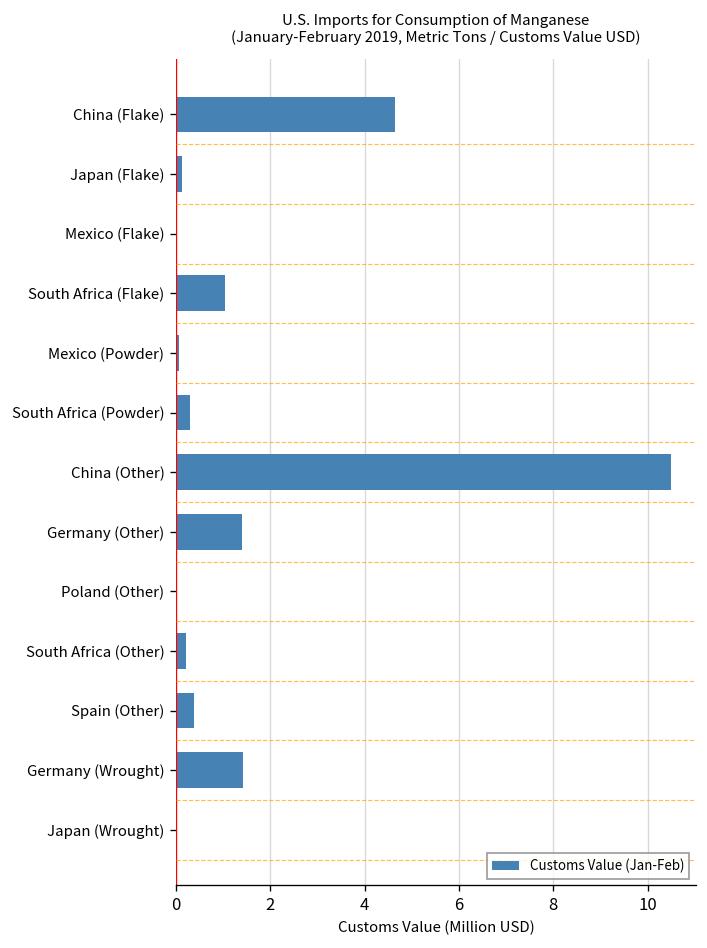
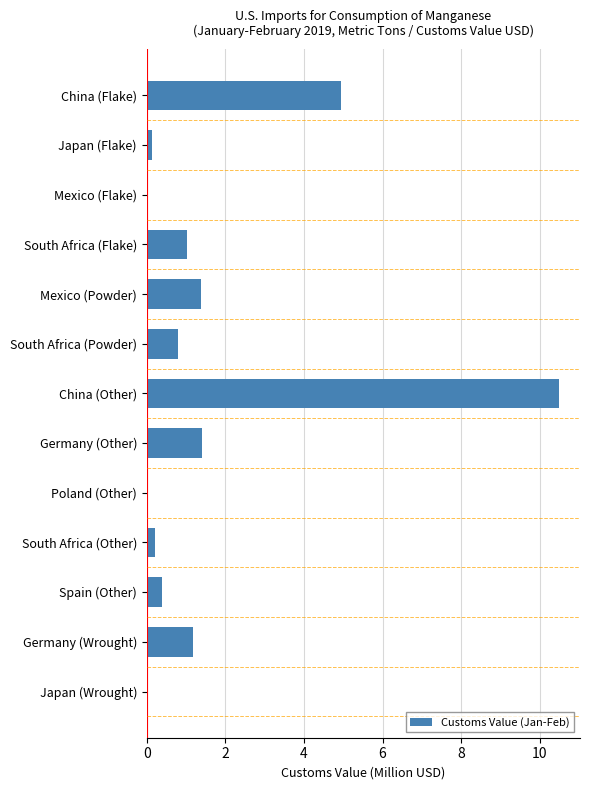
China (Flake): 4.6 -> 4.9
Mexico (Powder): 0.1 -> 1.4
South Africa (Powder): 0.3 -> 0.8
Germany (Wrought): 1.4 -> 1.2
